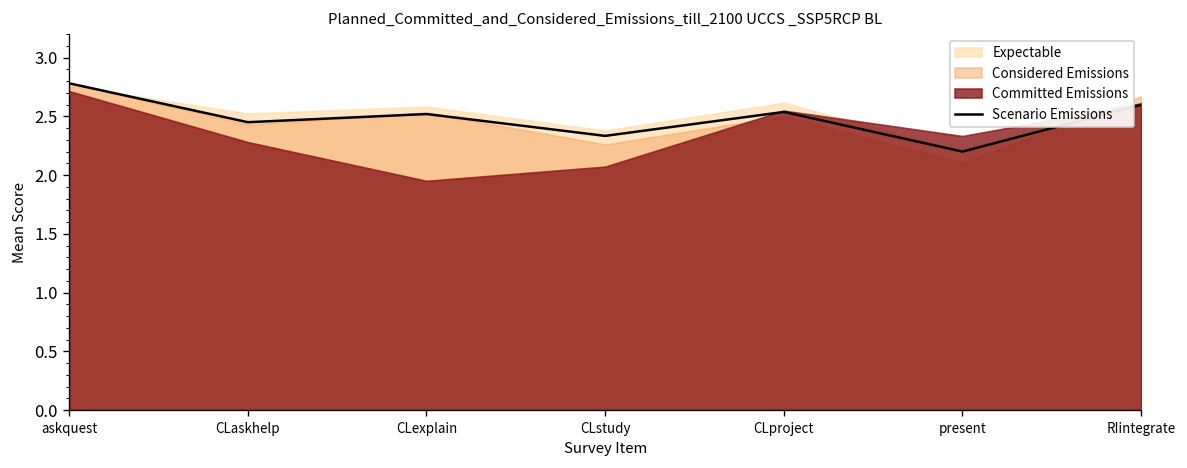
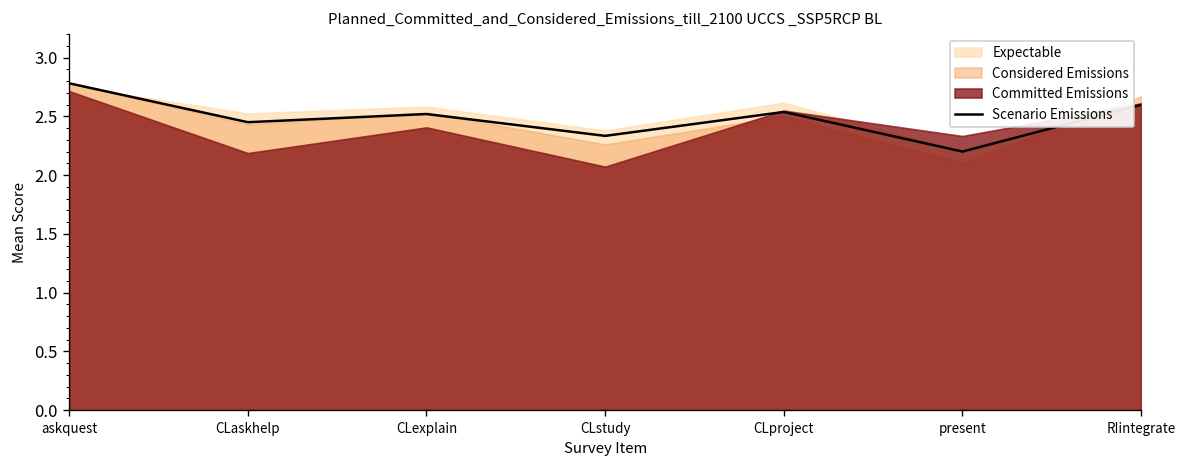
Committed Emissions, CLaskhelp: 2.3 -> 2.2
Committed Emissions, CLexplain: 2.0 -> 2.4
